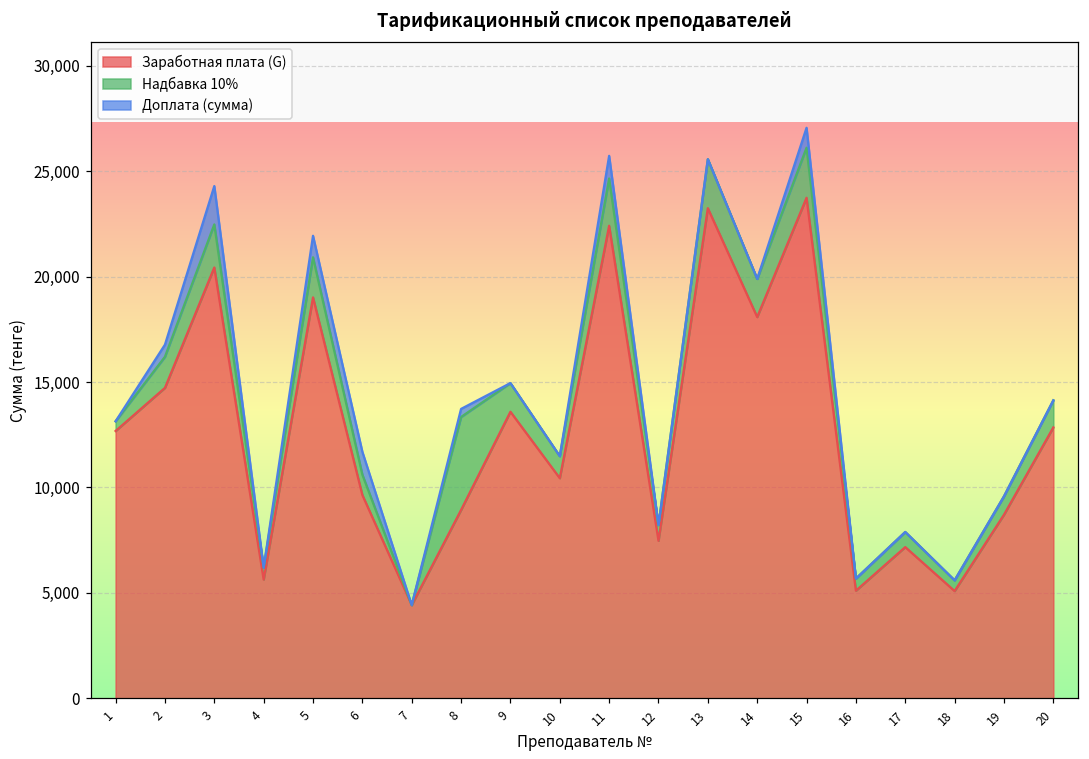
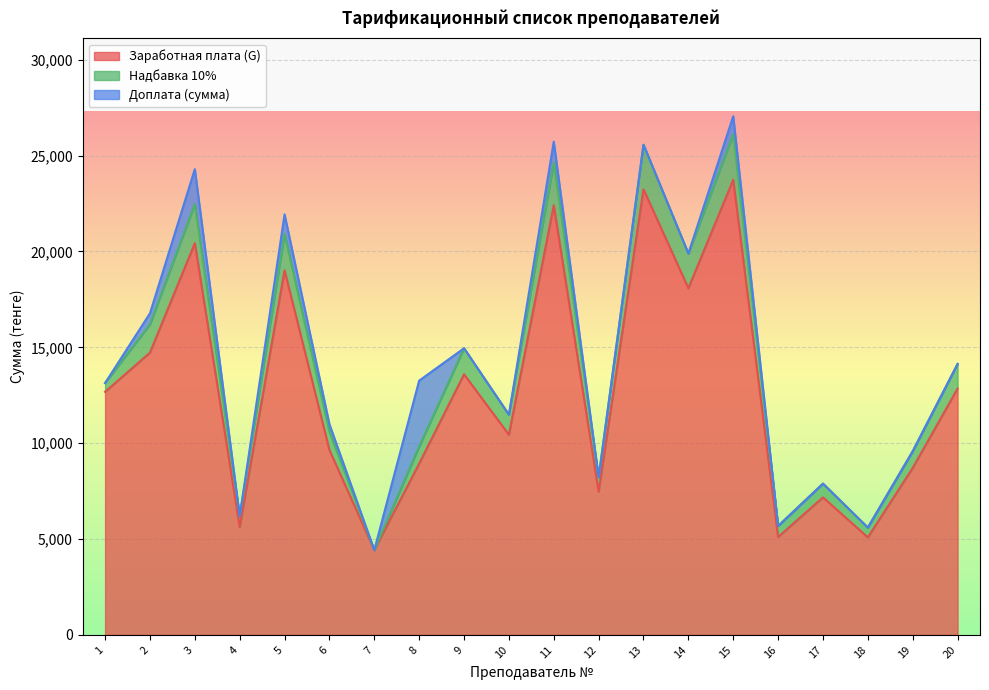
Доплата (сумма), 6: 1,100 -> 400
Надбавка 10%, 8: 4,400 -> 900
Доплата (сумма), 8: 400 -> 3,400
